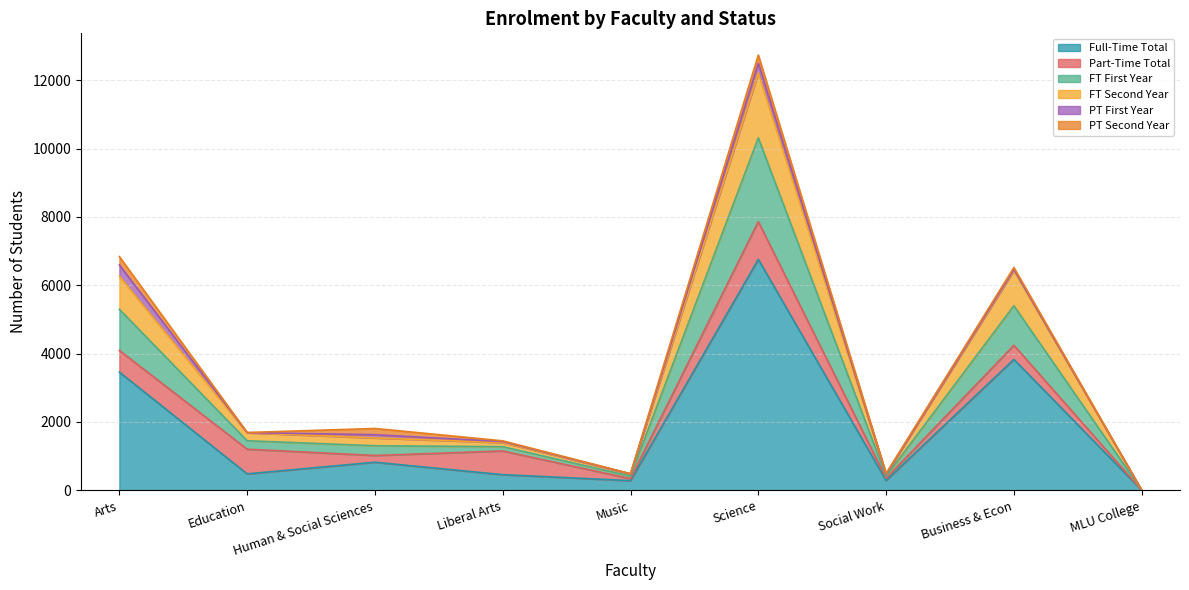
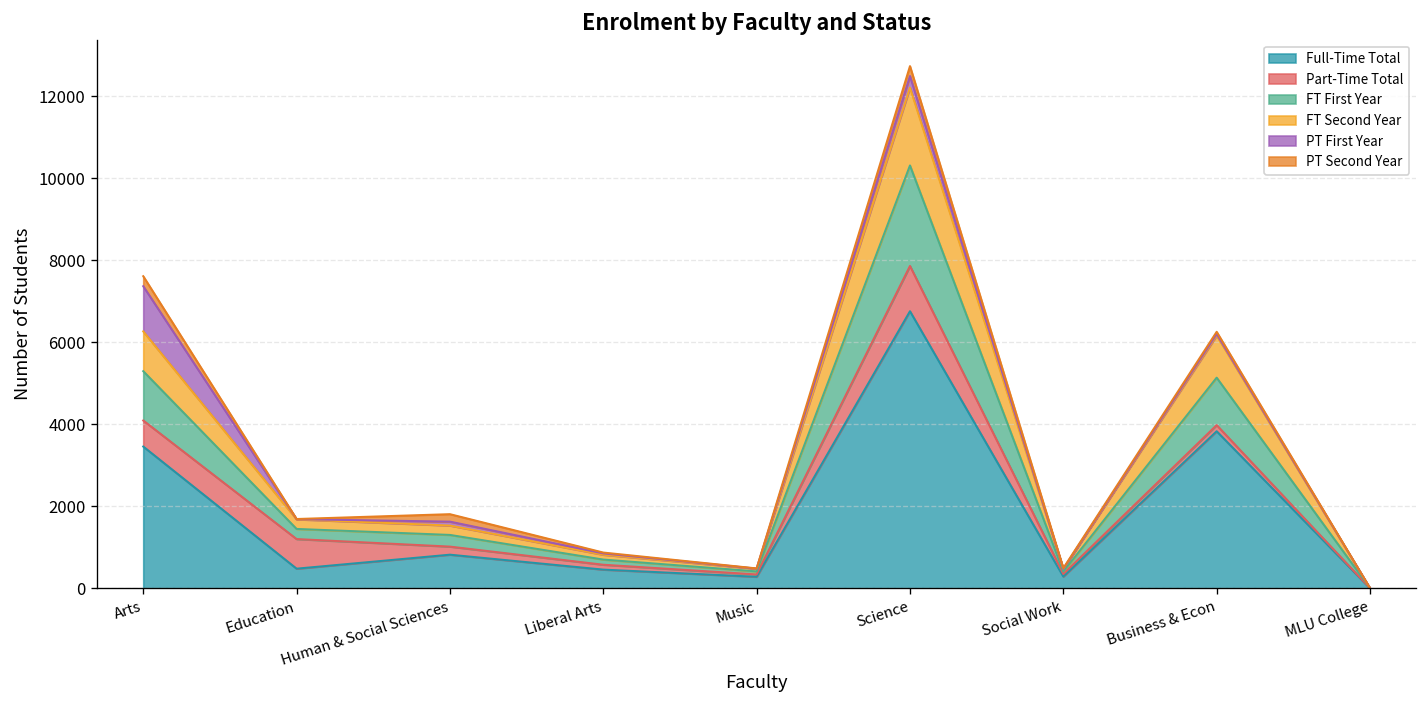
PT First Year, Arts: 300 -> 1100
Part-Time Total, Liberal Arts: 700 -> 100
Part-Time Total, Business & Econ: 400 -> 200
